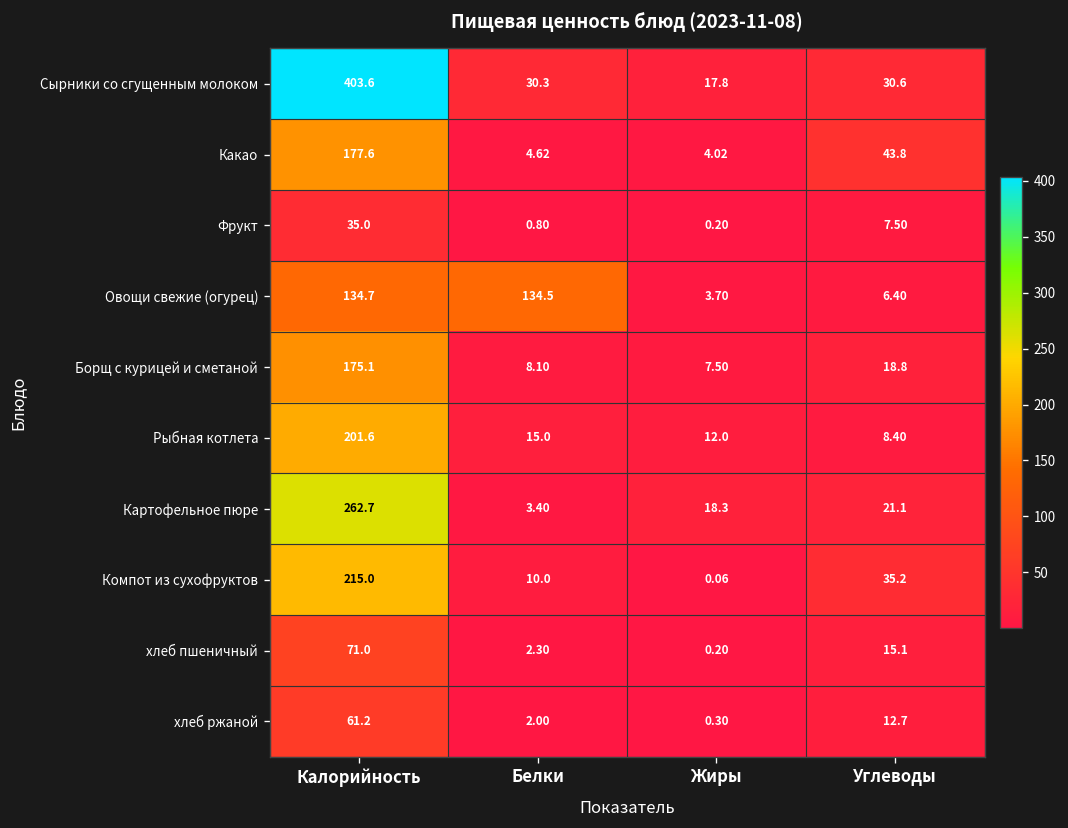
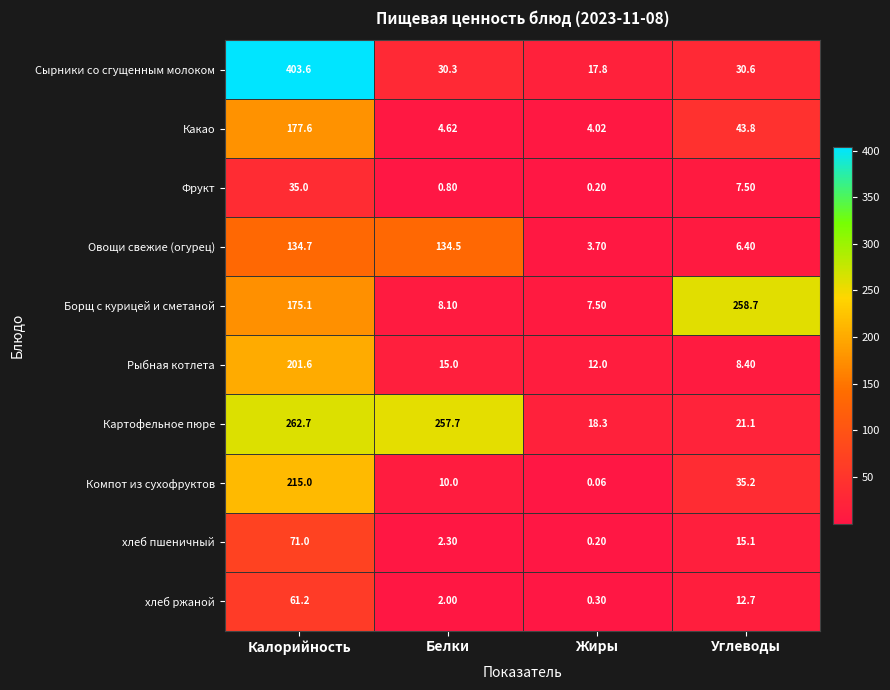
Борщ с курицей и сметаной, Углеводы: 18.8 -> 258.7
Картофельное пюре, Белки: 3.40 -> 257.7
